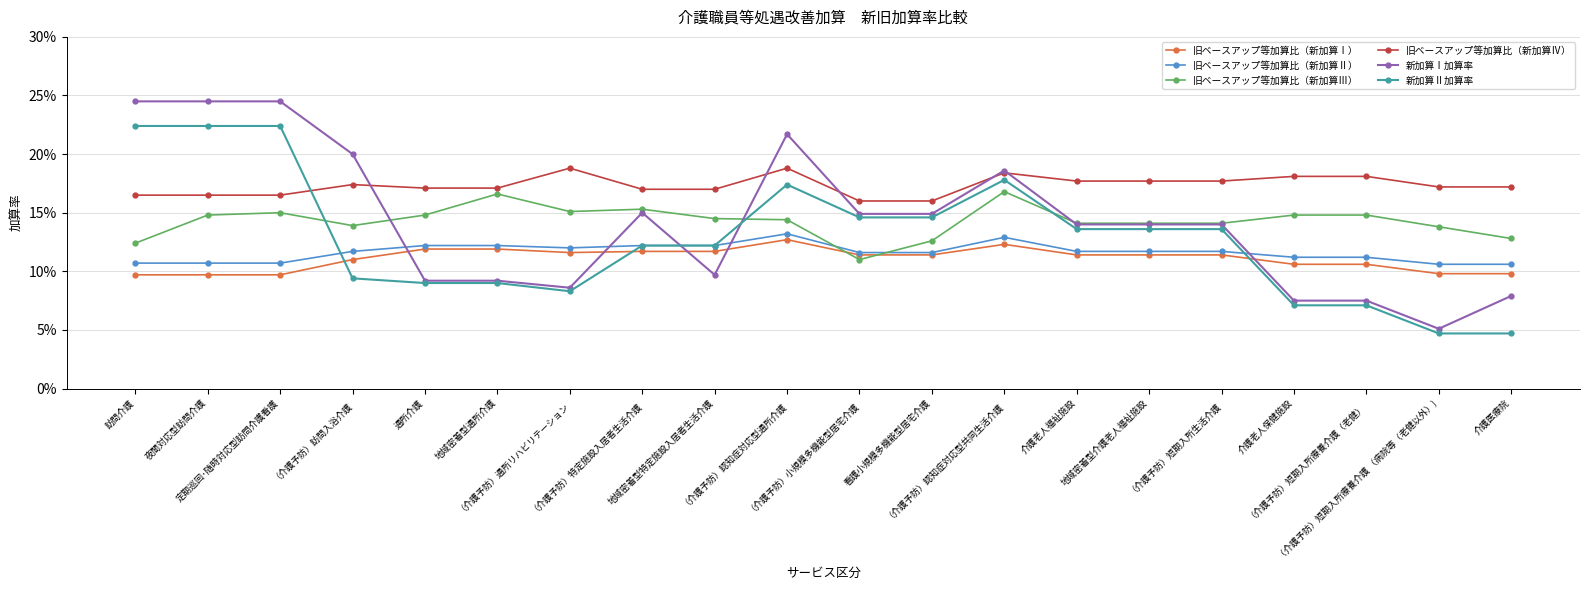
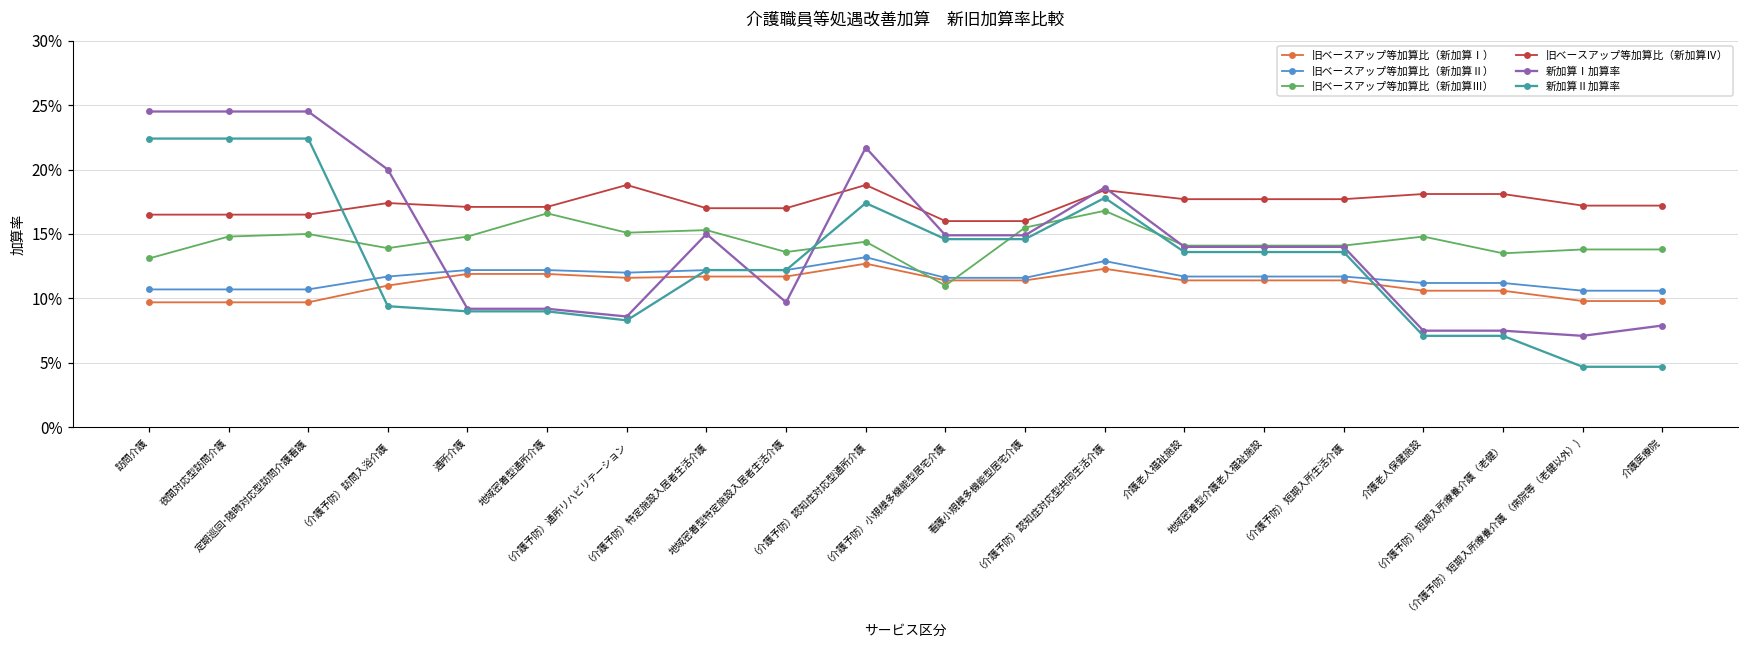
旧ベースアップ等加算比（新加算Ⅲ）, 訪問介護: 12.4% -> 13.1%
旧ベースアップ等加算比（新加算Ⅲ）, 地域密着型特定施設入居者生活介護: 14.5% -> 13.6%
旧ベースアップ等加算比（新加算Ⅲ）, 看護小規模多機能型居宅介護: 12.6% -> 15.5%
旧ベースアップ等加算比（新加算Ⅲ）, （介護予防）短期入所療養介護（老健）: 14.8% -> 13.5%
新加算Ⅰ加算率, （介護予防）短期入所療養介護 （病院等（老健以外）): 5.1% -> 7.1%
旧ベースアップ等加算比（新加算Ⅲ）, 介護医療院: 12.8% -> 13.8%
